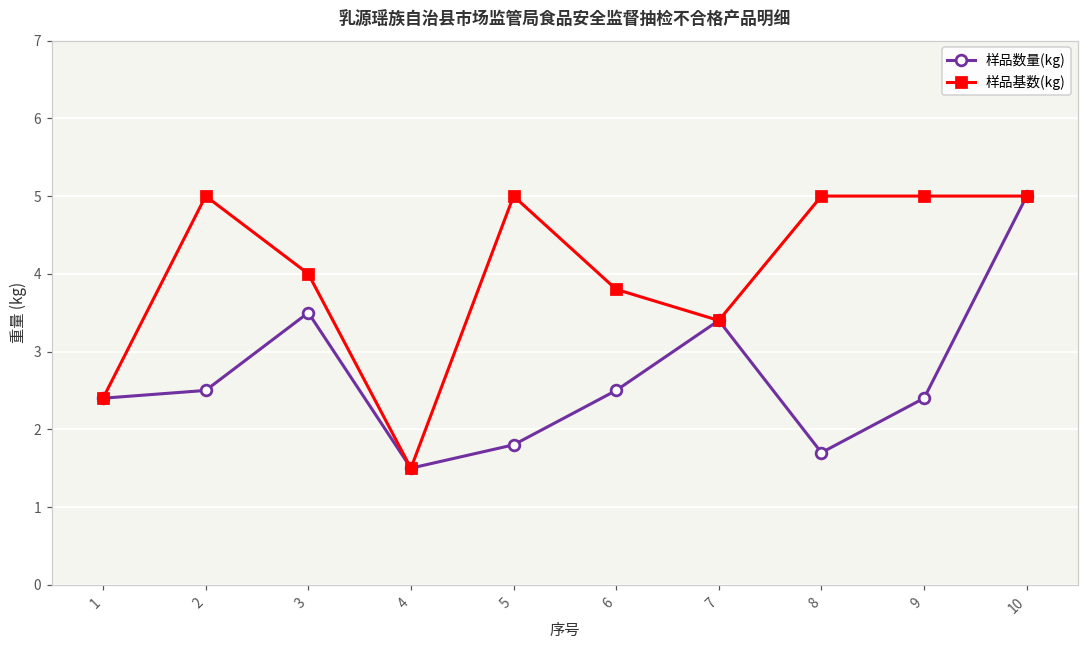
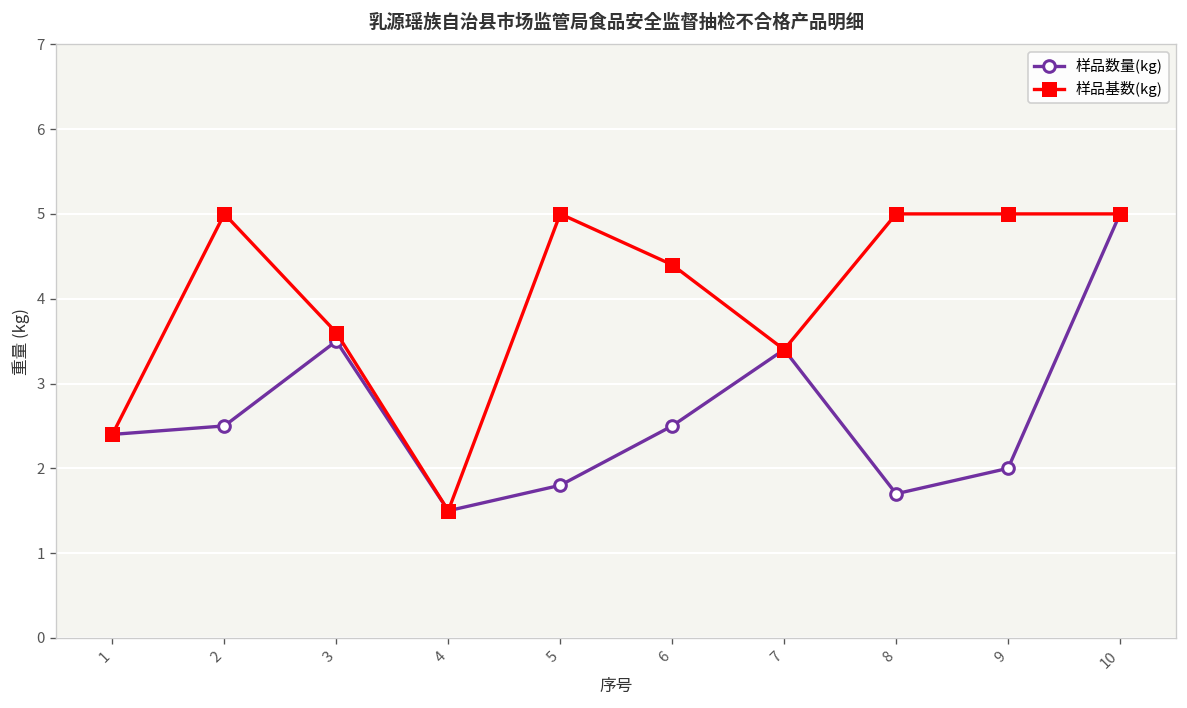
样品基数(kg), 3: 4.0 -> 3.6
样品基数(kg), 6: 3.8 -> 4.4
样品数量(kg), 9: 2.4 -> 2.0
